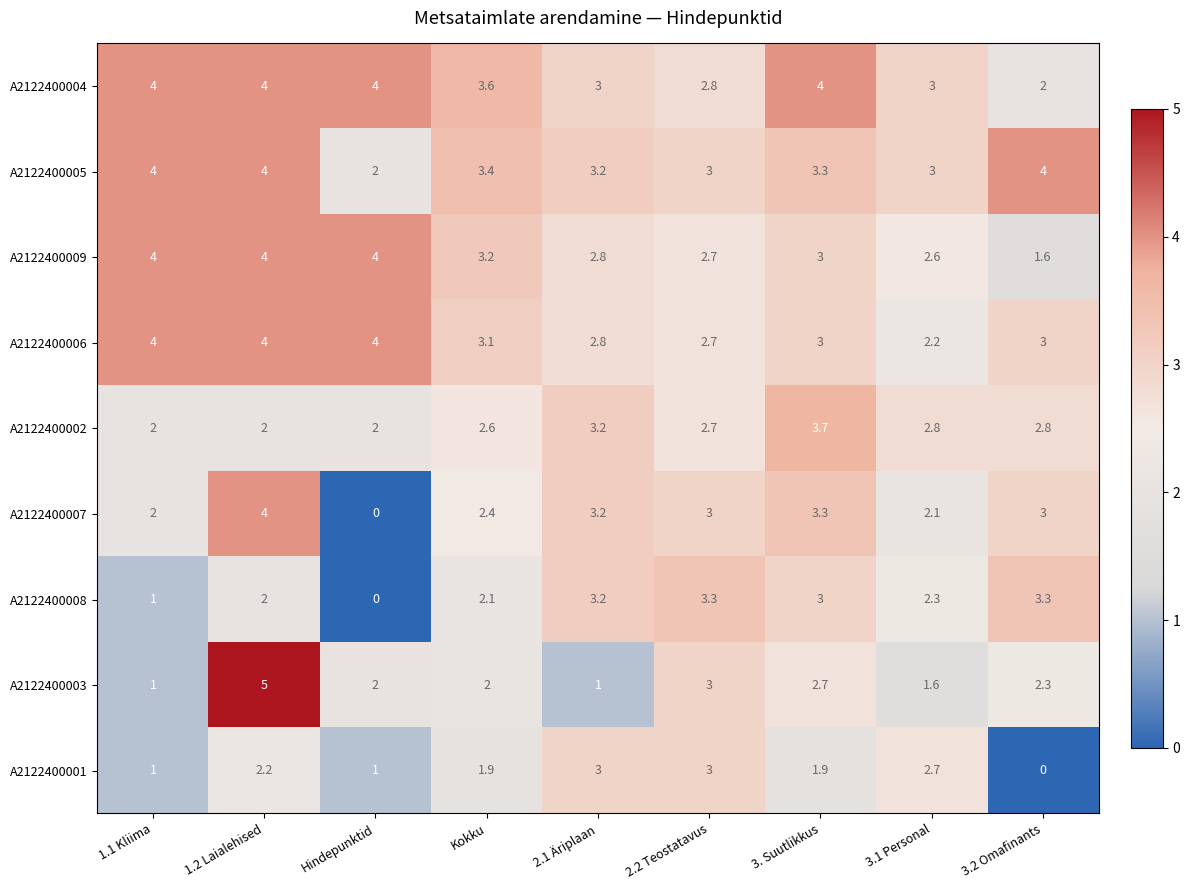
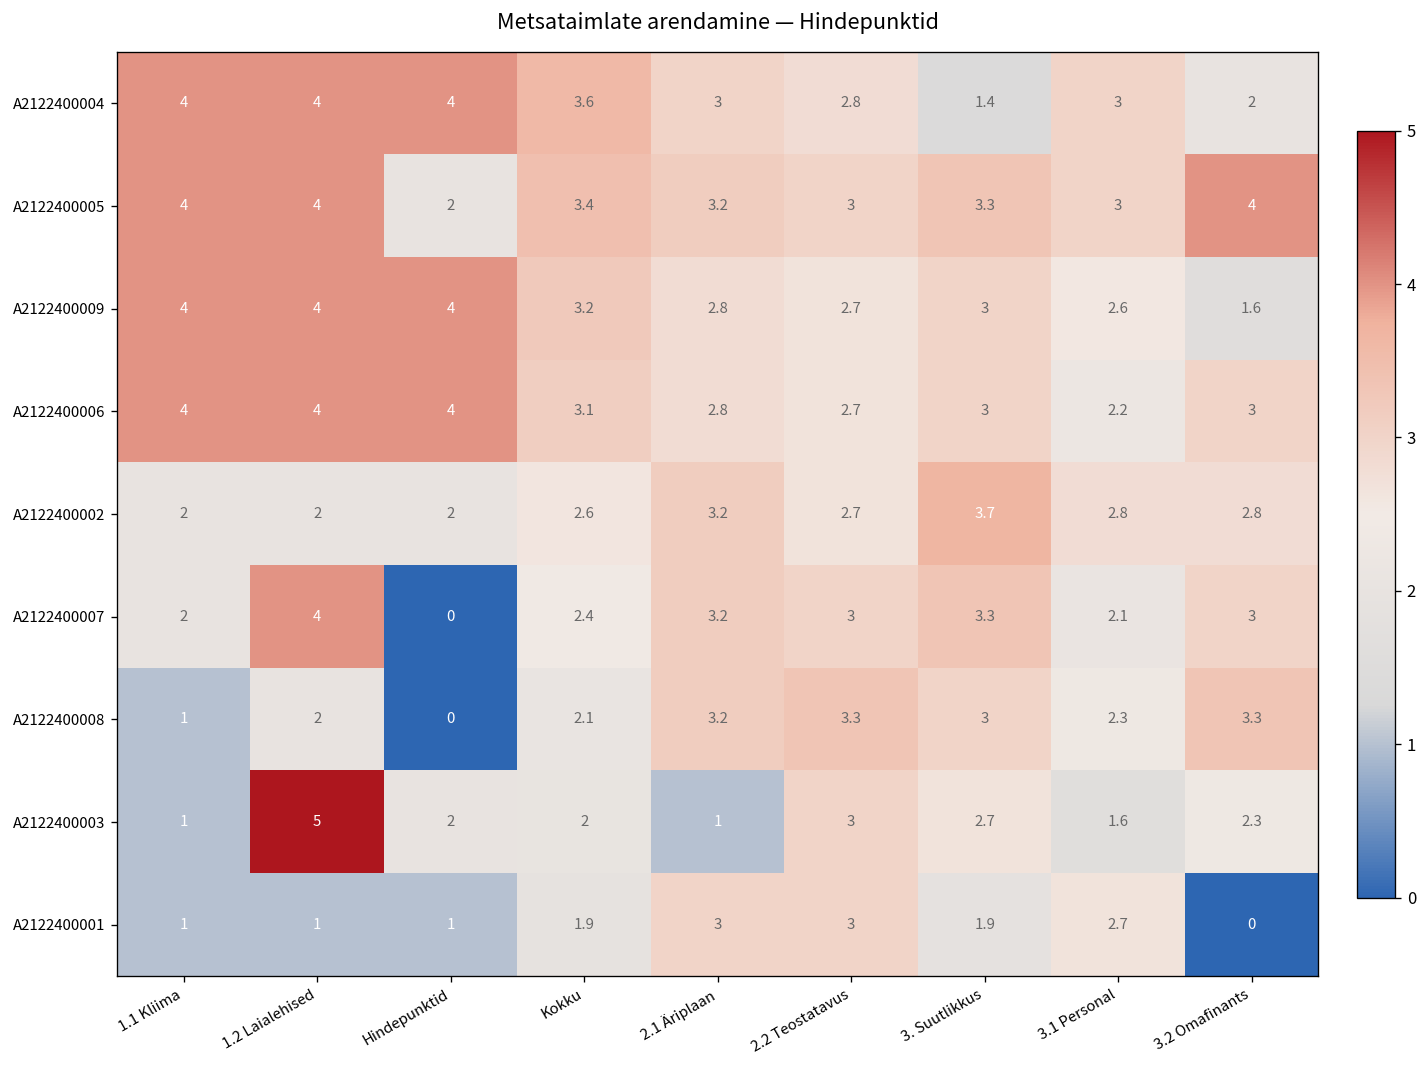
A2122400004, 3. Suutlikkus: 4 -> 1.4
A2122400001, 1.2 Laialehised: 2.2 -> 1
